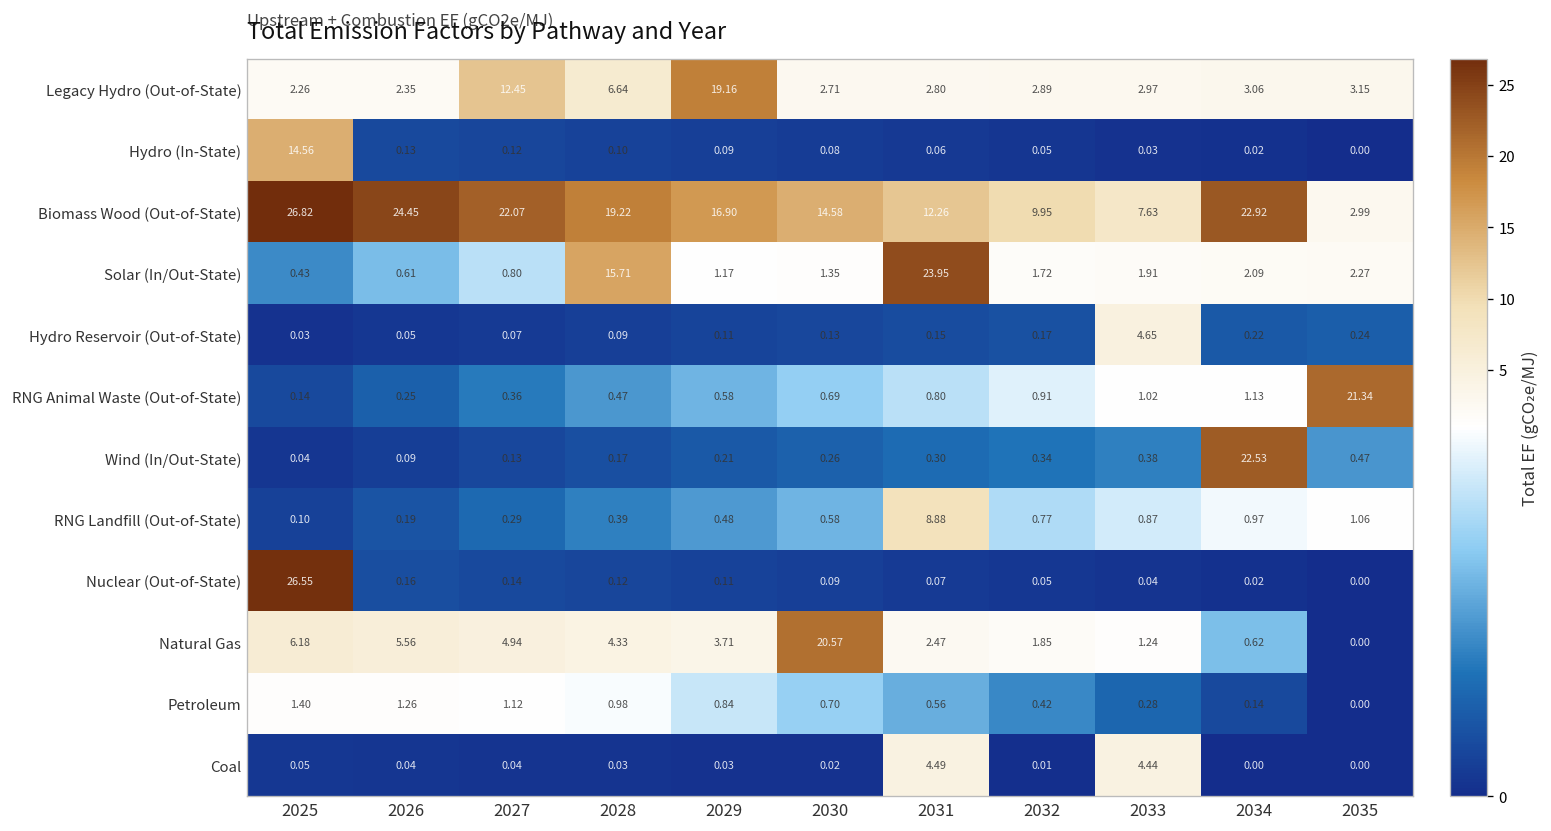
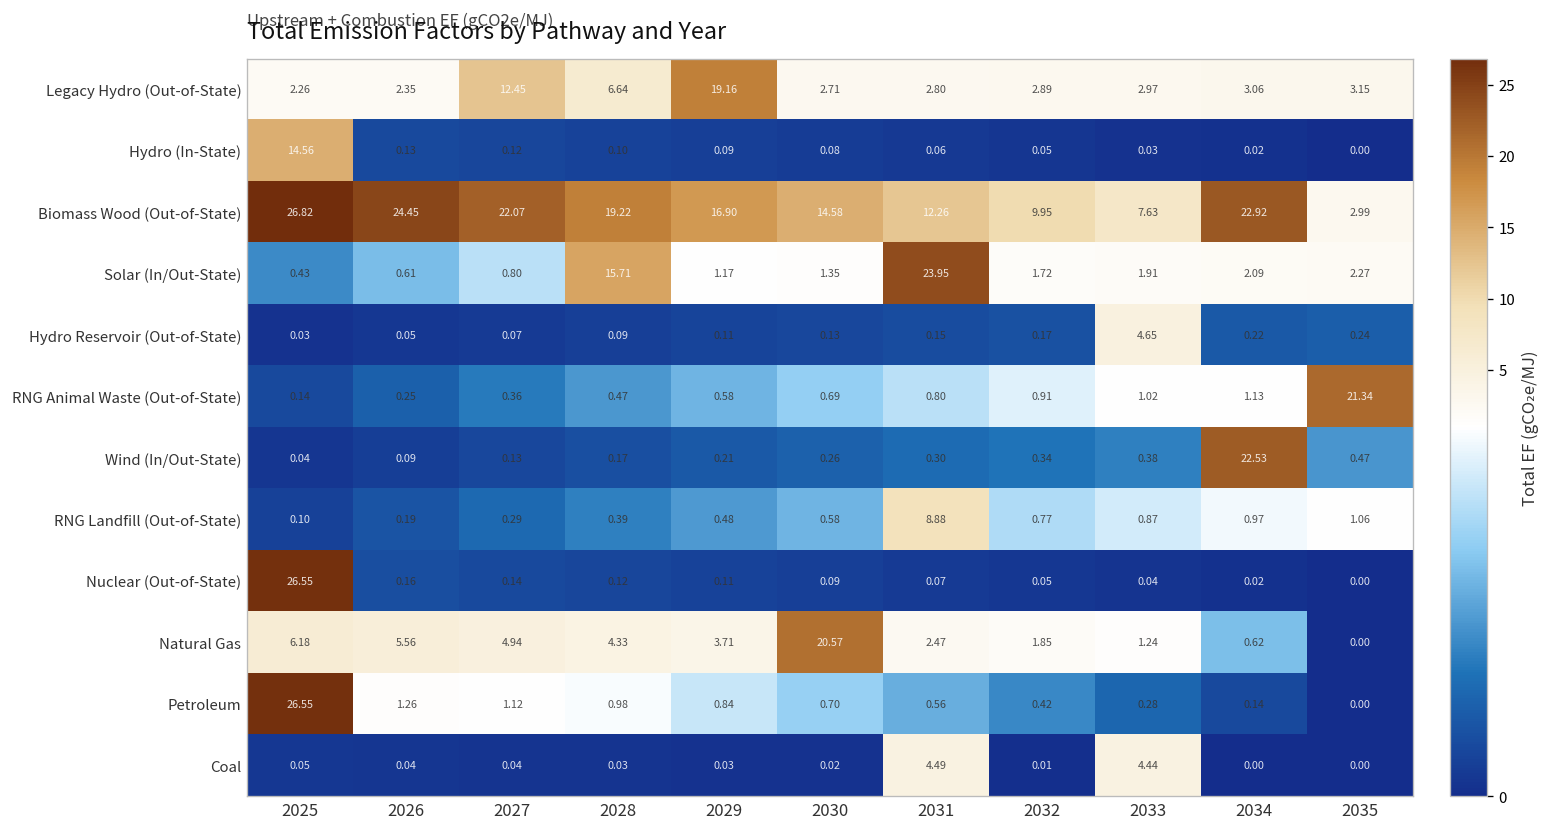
Petroleum, 2025: 1.40 -> 26.55
